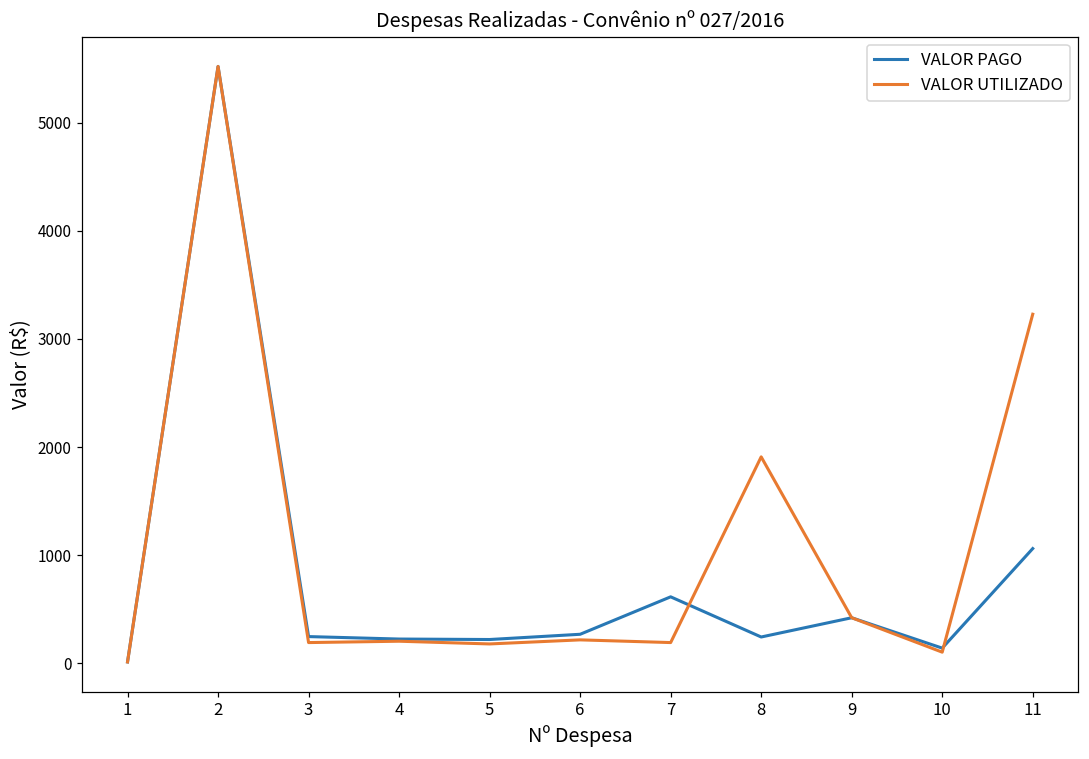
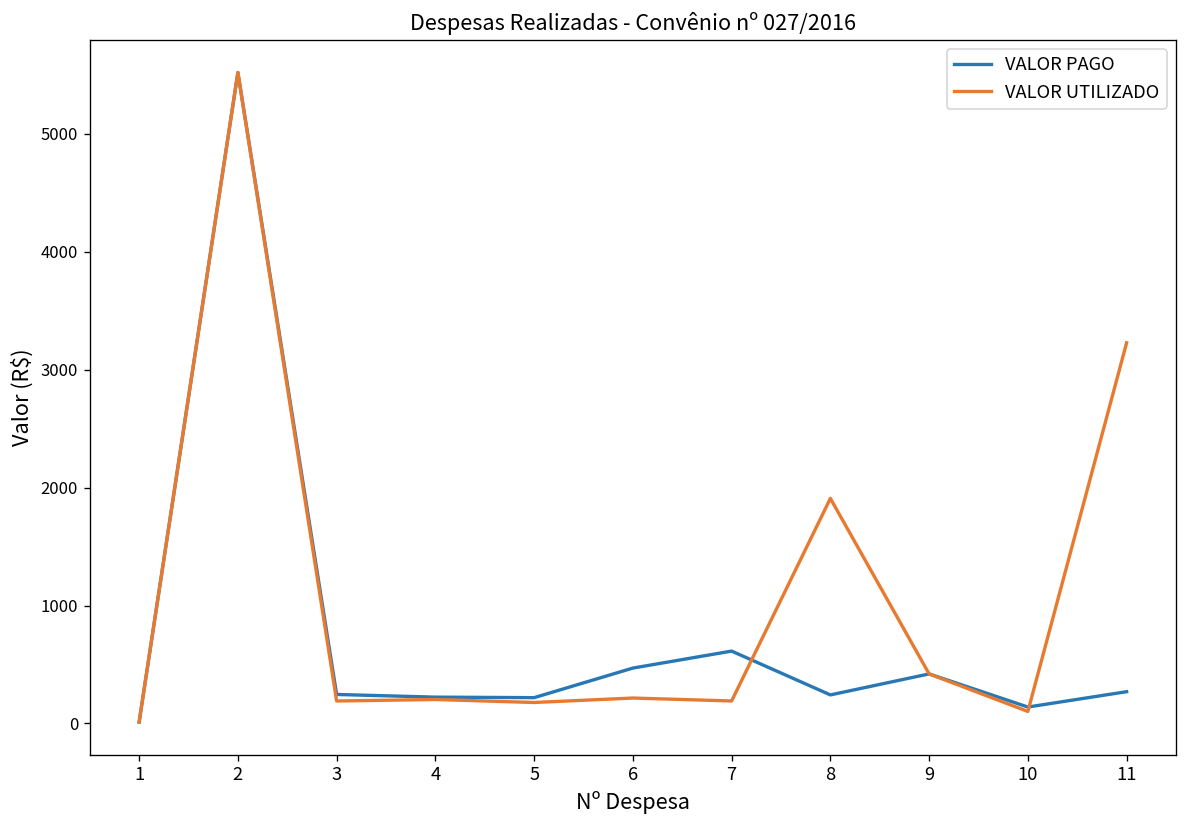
VALOR PAGO, 6: 300 -> 500
VALOR PAGO, 11: 1100 -> 300
